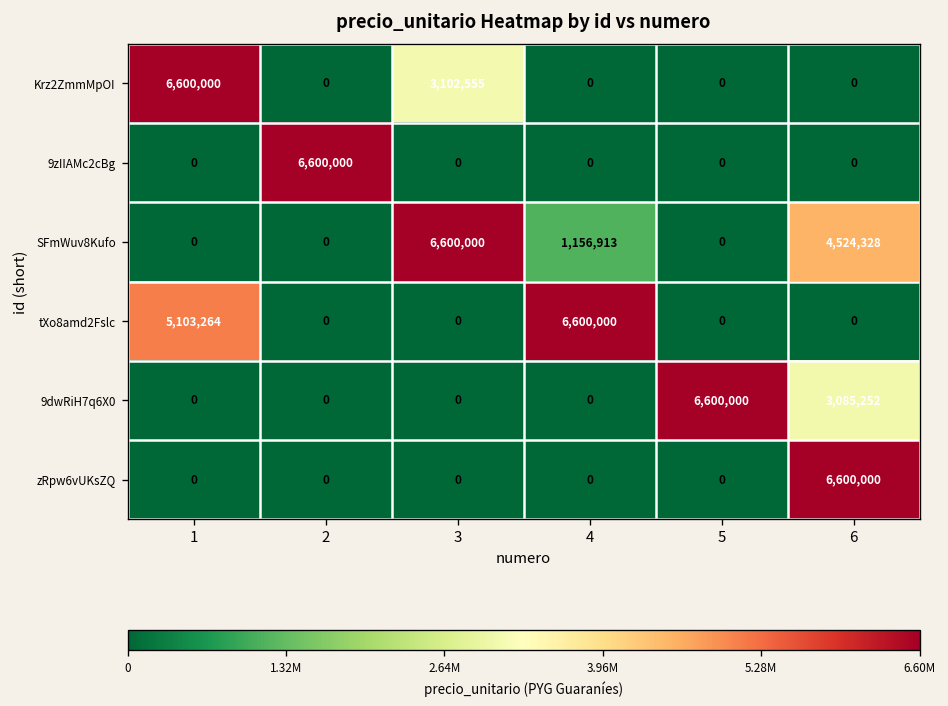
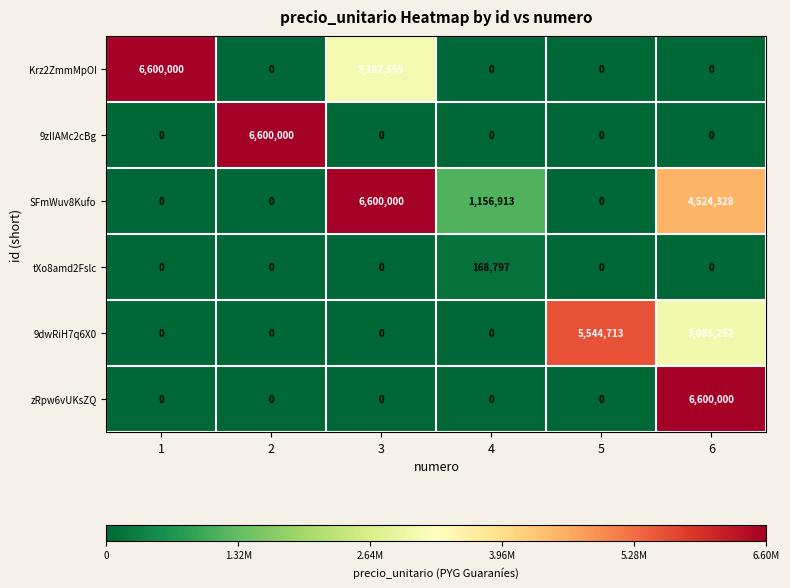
tXo8amd2Fslc, 1: 5,103,264 -> 0
tXo8amd2Fslc, 4: 6,600,000 -> 168,797
9dwRiH7q6X0, 5: 6,600,000 -> 5,544,713
